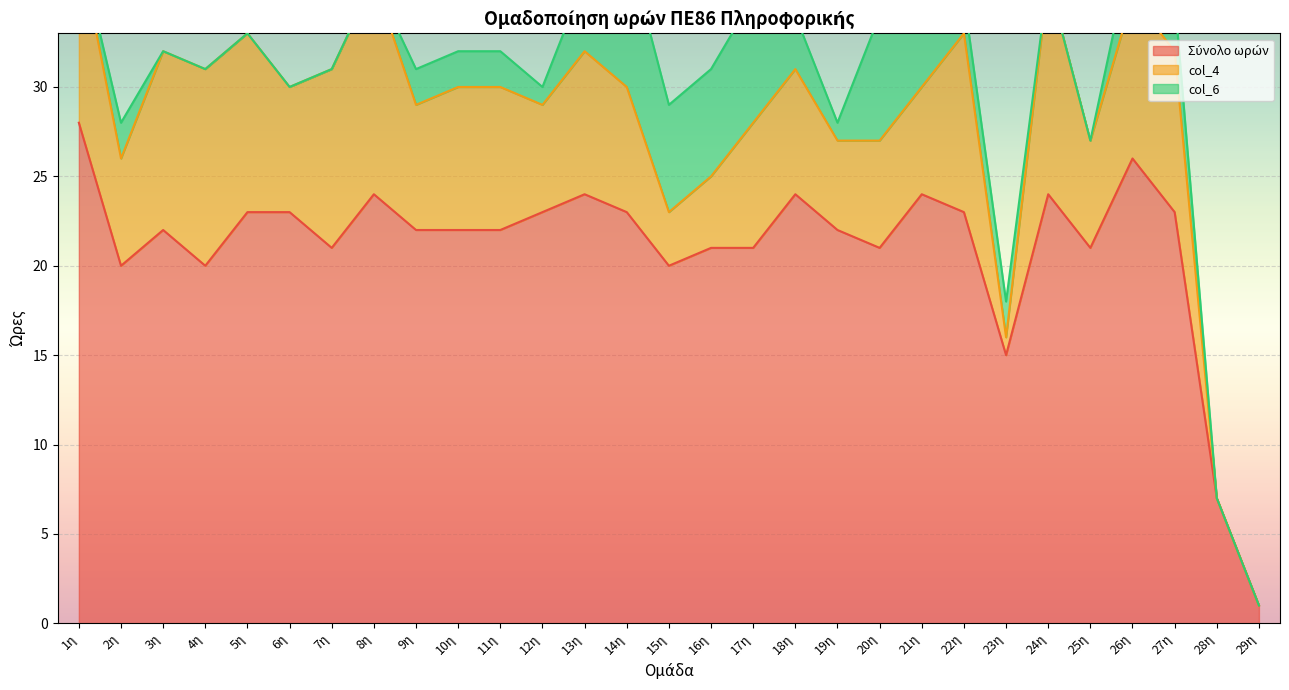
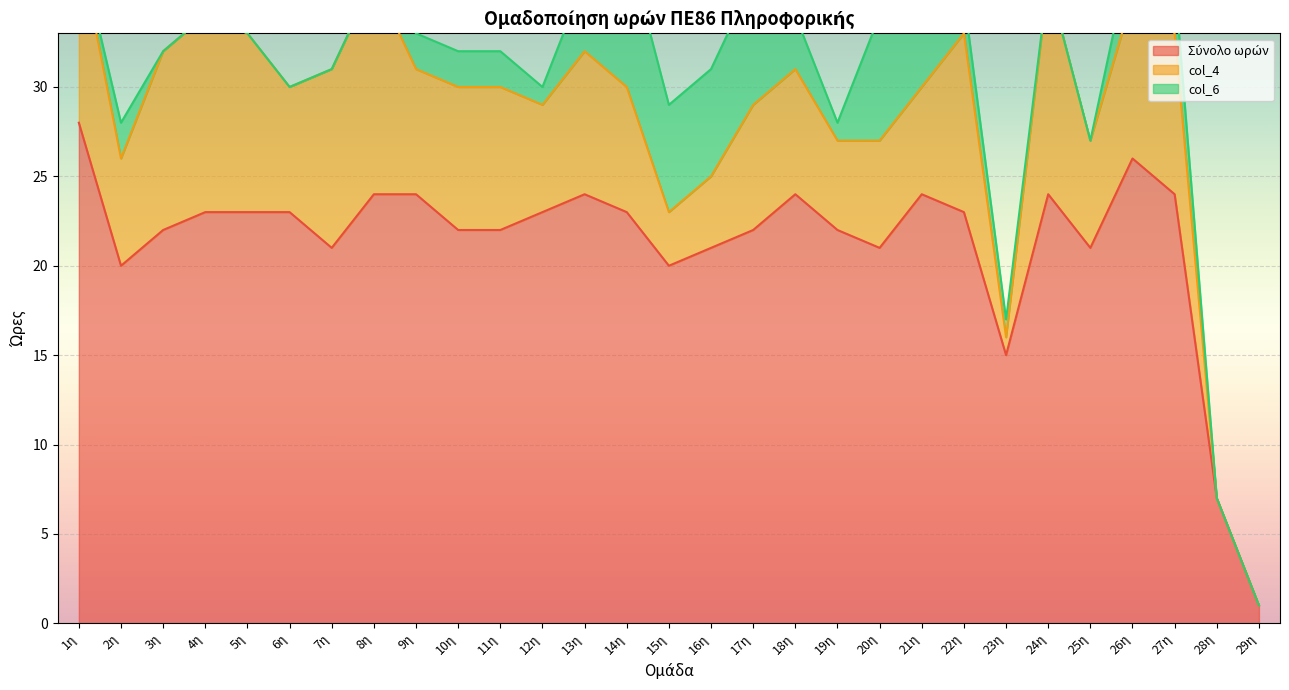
Σύνολο ωρών, 4η: 20 -> 23
Σύνολο ωρών, 9η: 22 -> 24
Σύνολο ωρών, 17η: 21 -> 22
col_6, 23η: 2 -> 1
Σύνολο ωρών, 27η: 23 -> 24
